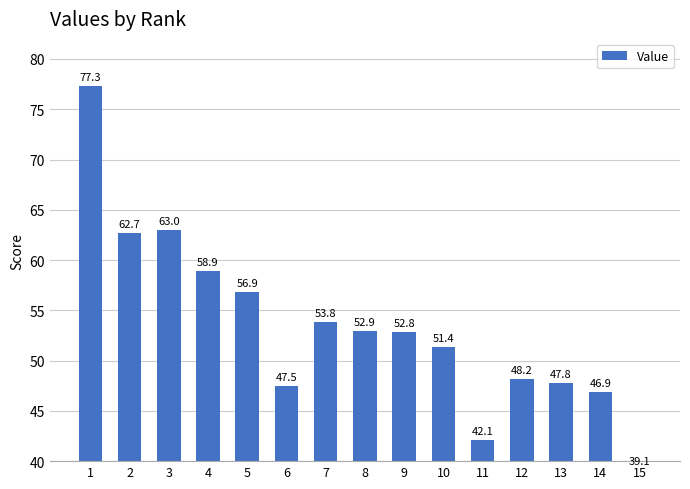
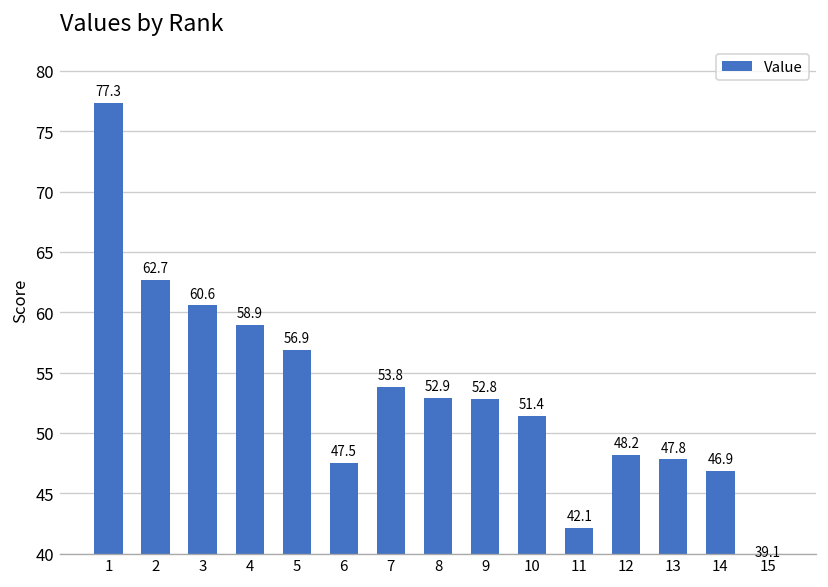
3: 63.0 -> 60.6
